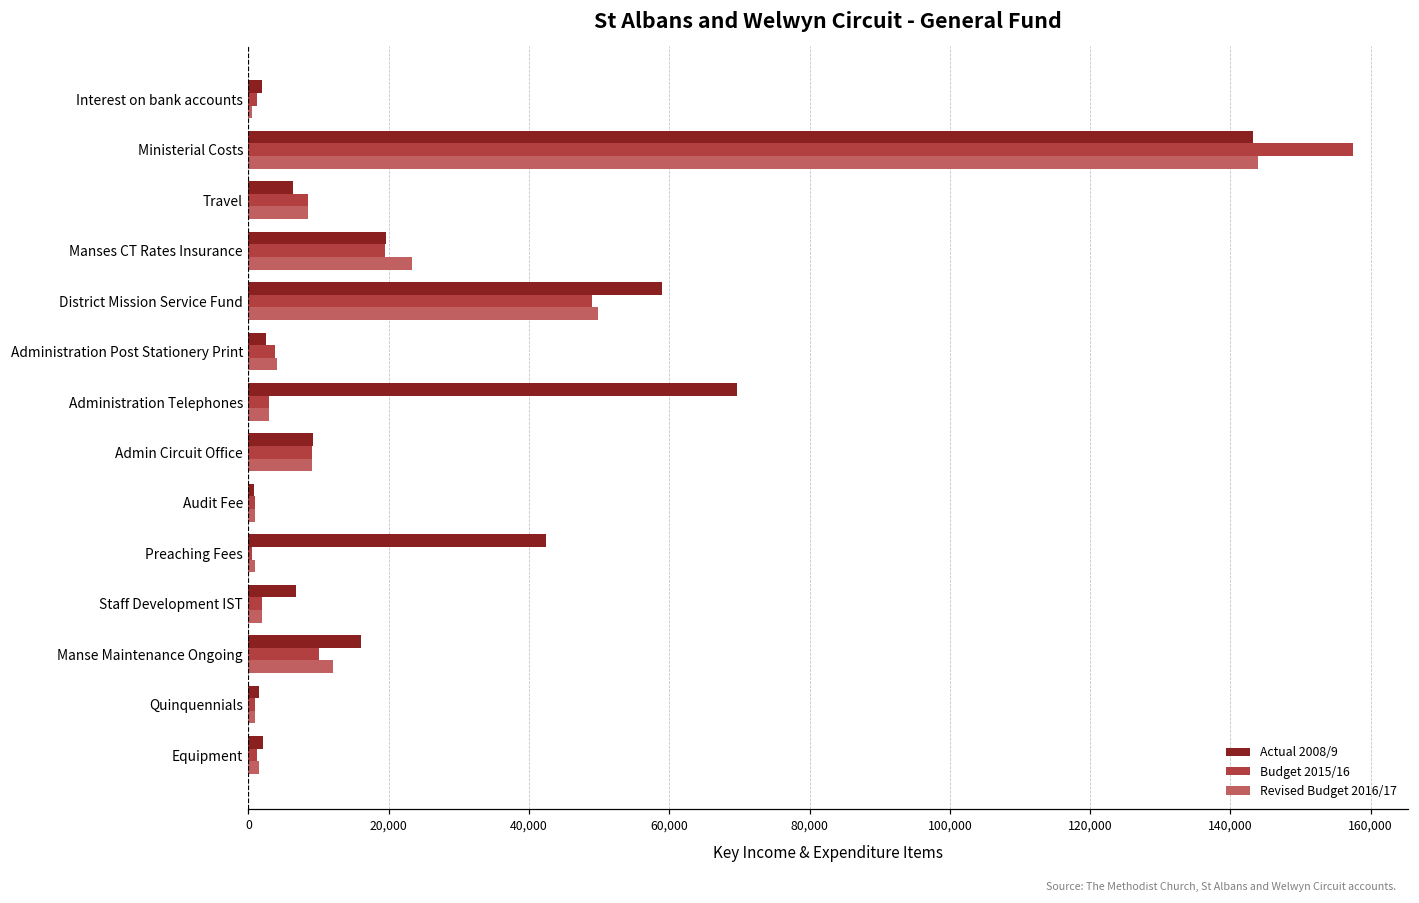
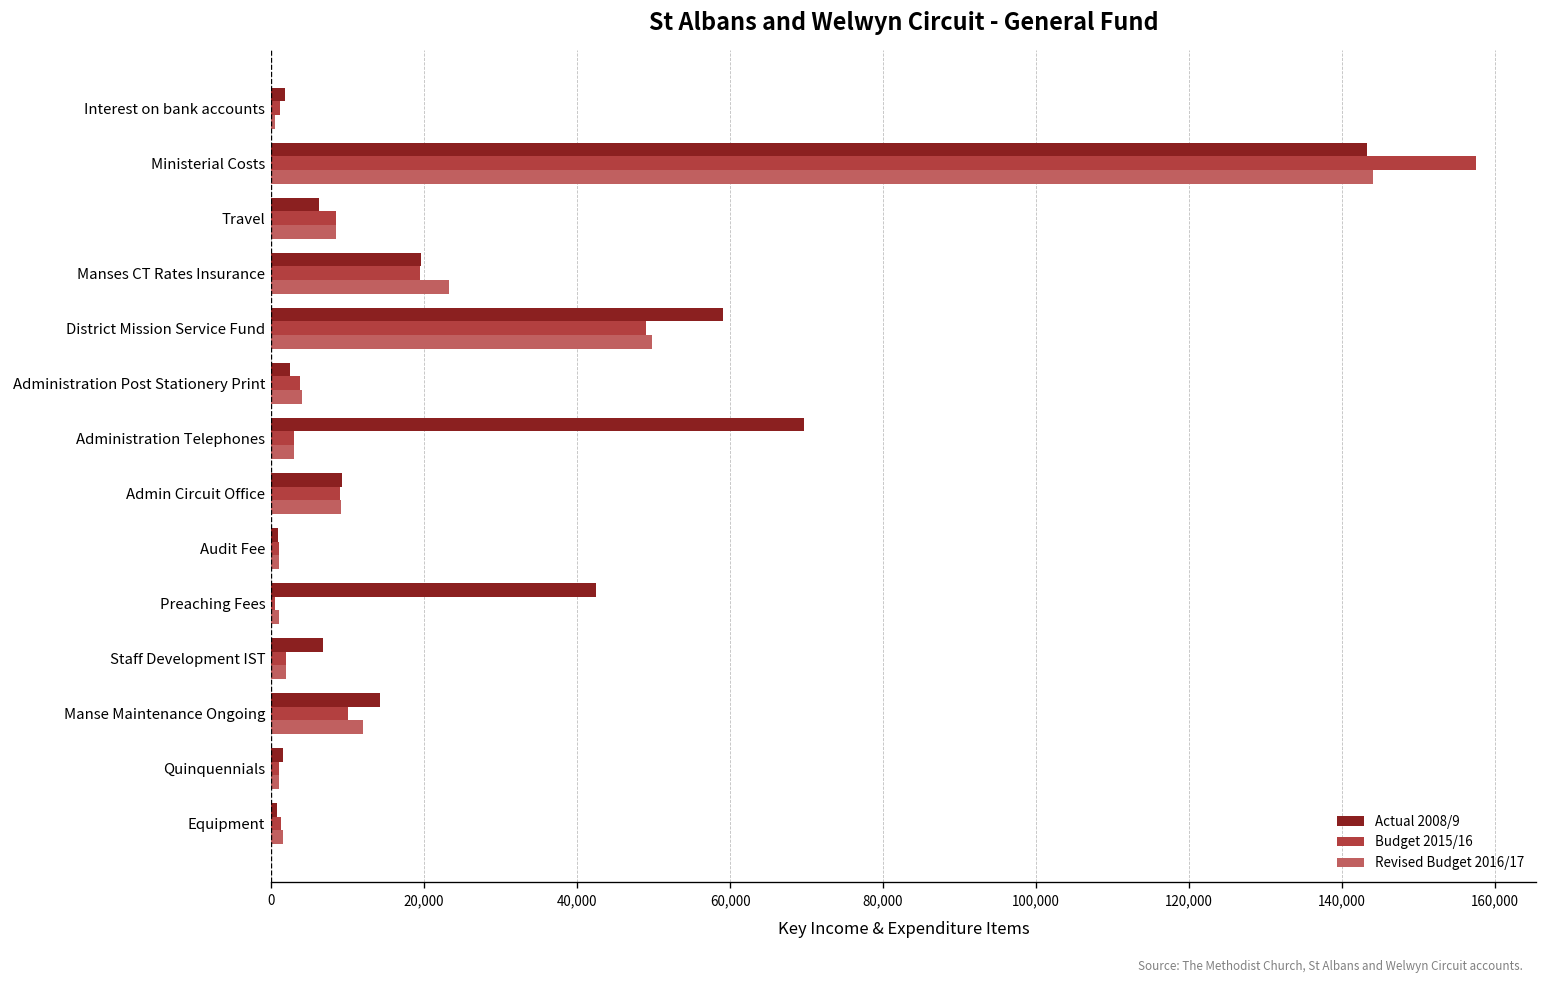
Actual 2008/9, Manse Maintenance Ongoing: 16,000 -> 14,000
Actual 2008/9, Equipment: 2,000 -> 1,000
